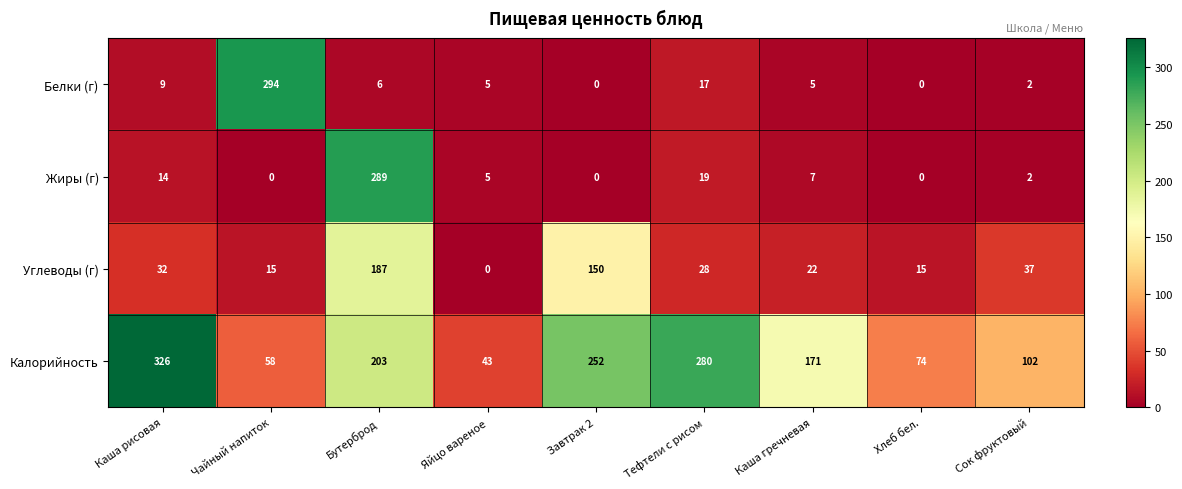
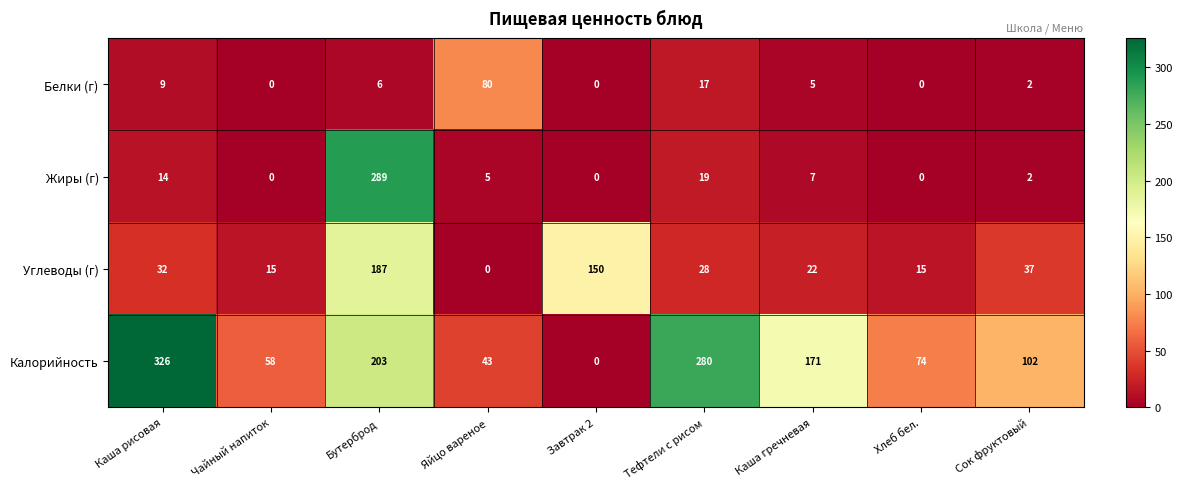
Белки (г), Чайный напиток: 294 -> 0
Белки (г), Яйцо вареное: 5 -> 80
Калорийность, Завтрак 2: 252 -> 0
